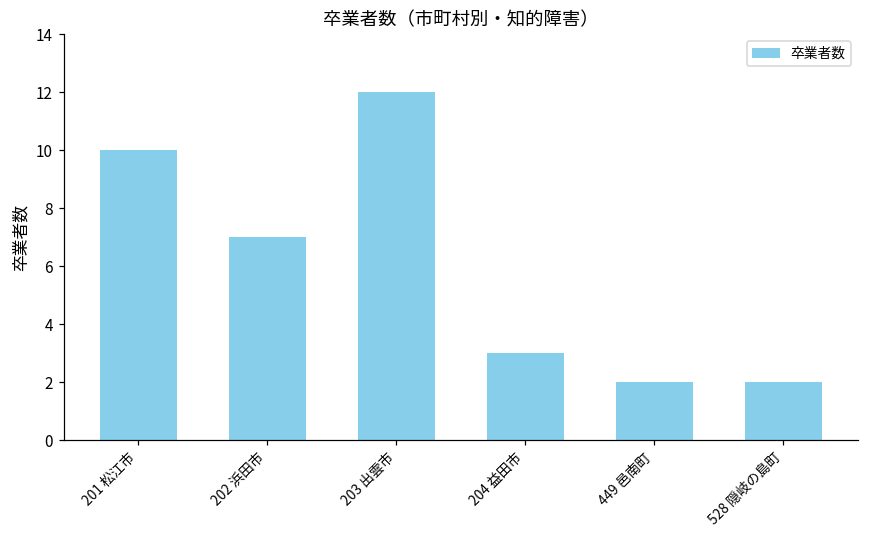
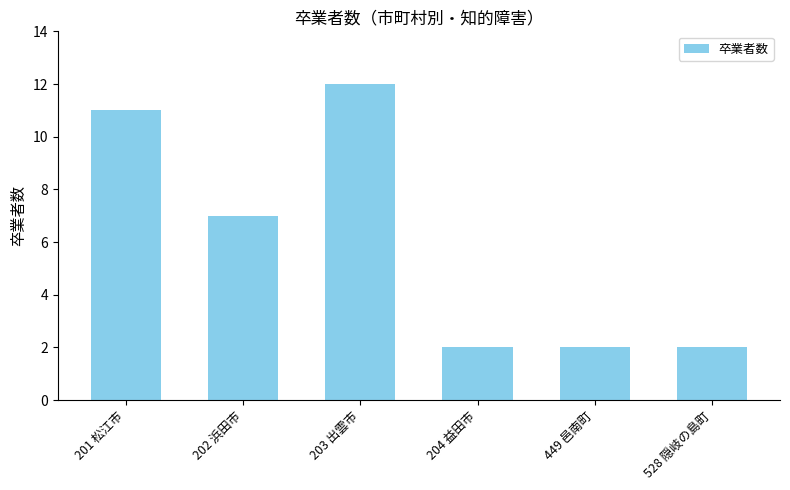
201 松江市: 10 -> 11
204 益田市: 3 -> 2
